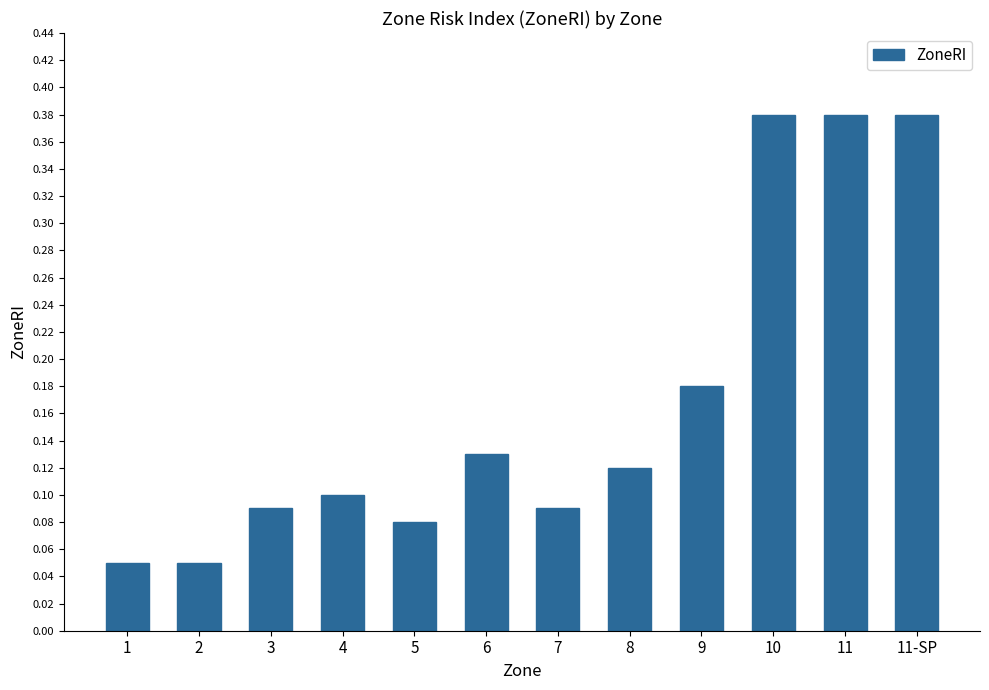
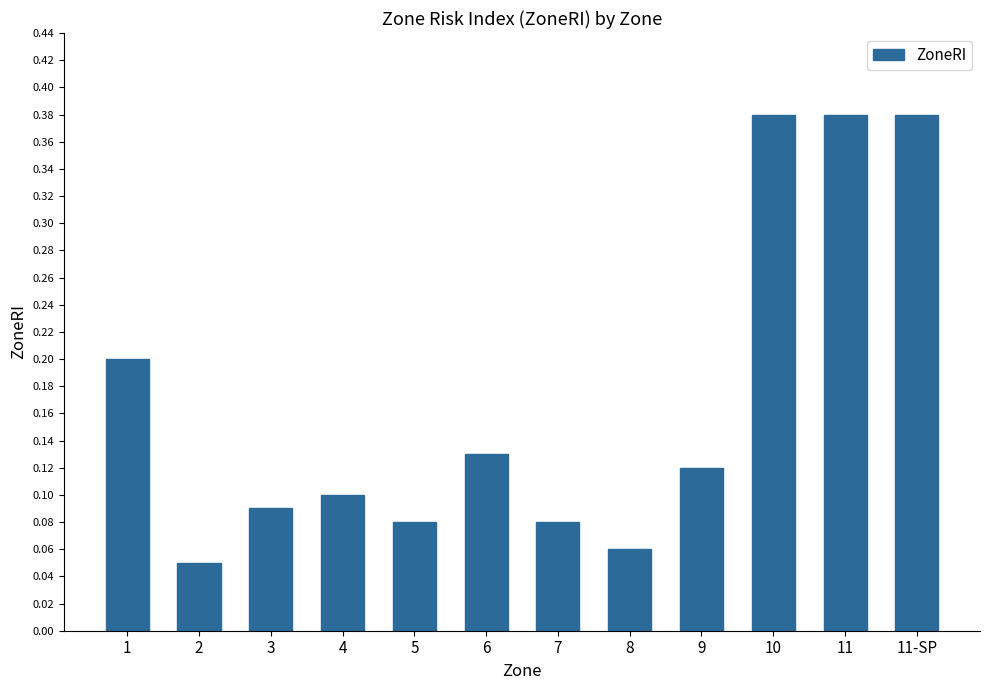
1: 0.05 -> 0.20
7: 0.09 -> 0.08
8: 0.12 -> 0.06
9: 0.18 -> 0.12
